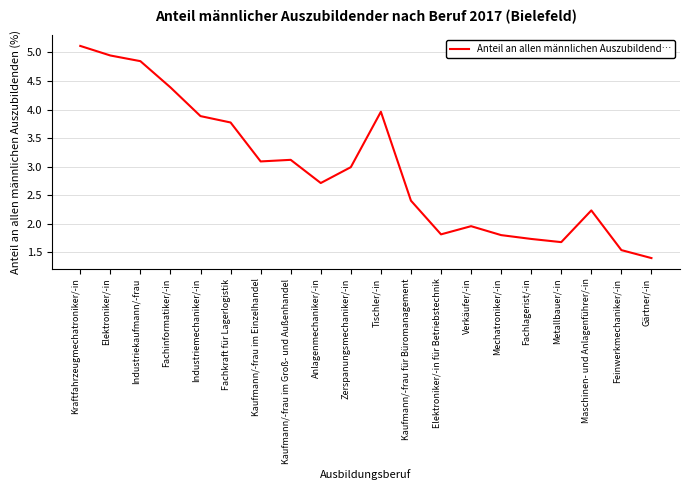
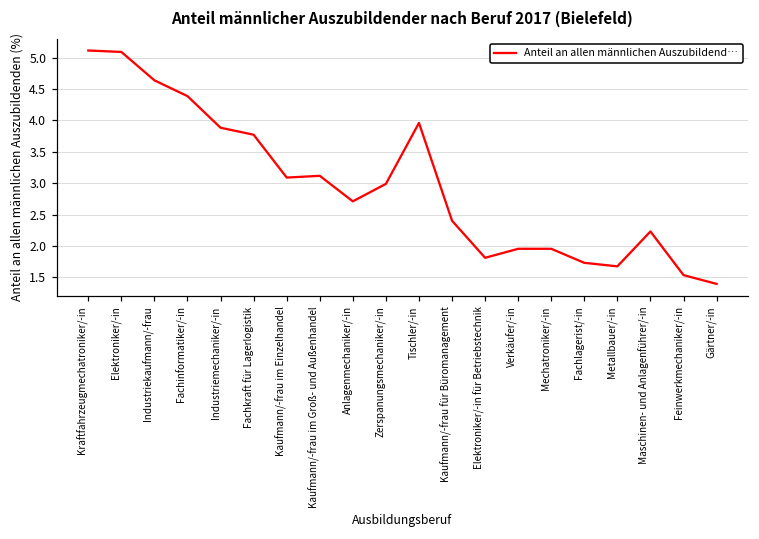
Elektroniker/-in: 4.9 -> 5.1
Industriekaufmann/-frau: 4.8 -> 4.6
Mechatroniker/-in: 1.8 -> 2.0
